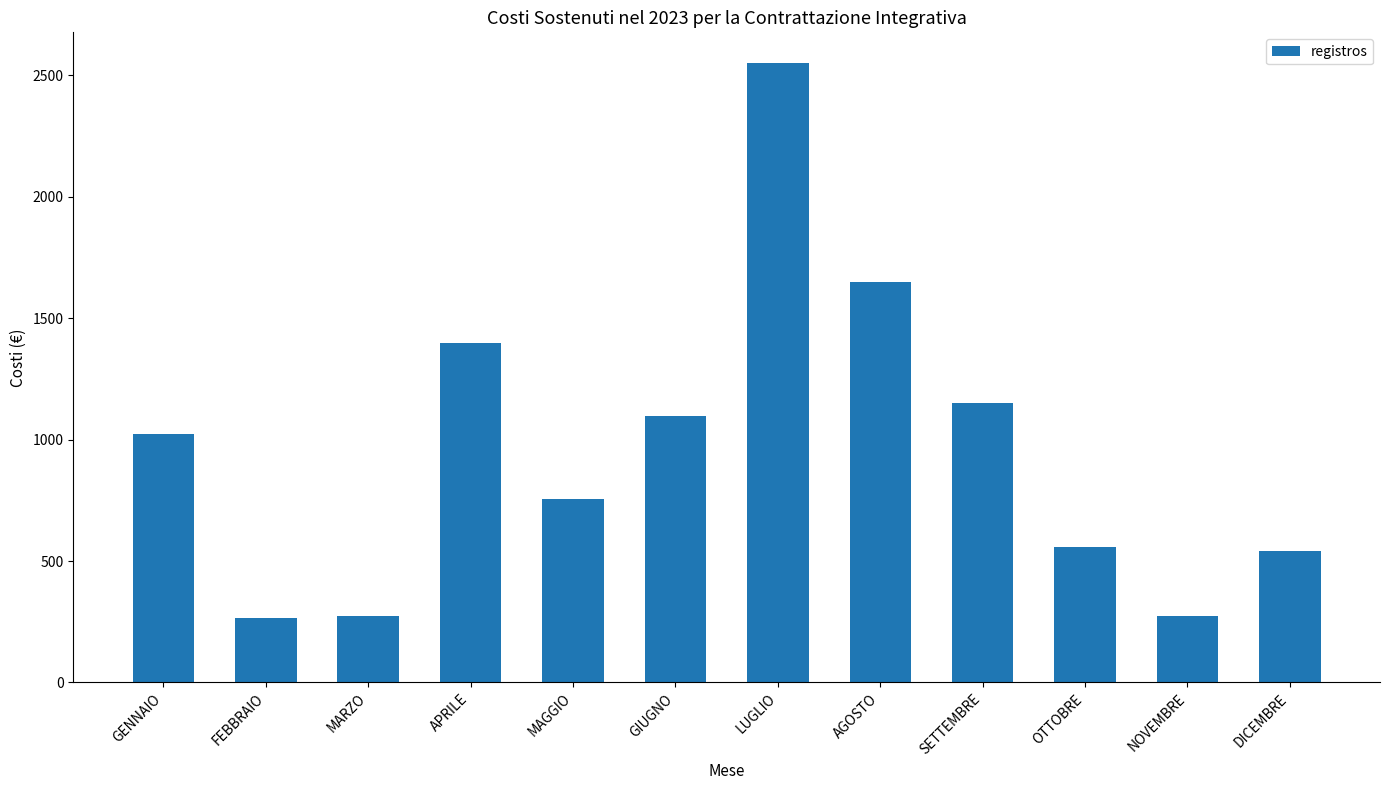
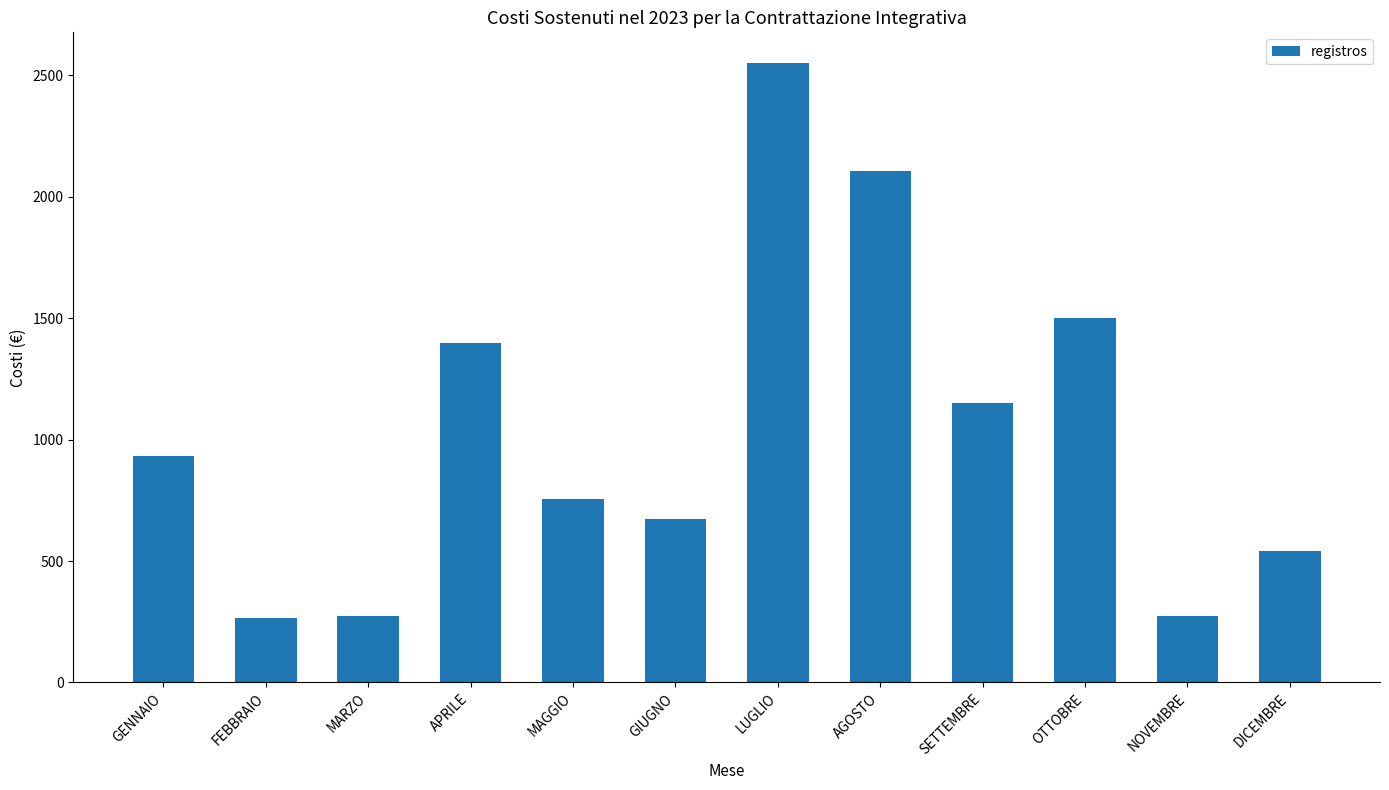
GENNAIO: 1030 -> 930
GIUGNO: 1100 -> 680
AGOSTO: 1650 -> 2110
OTTOBRE: 560 -> 1500
